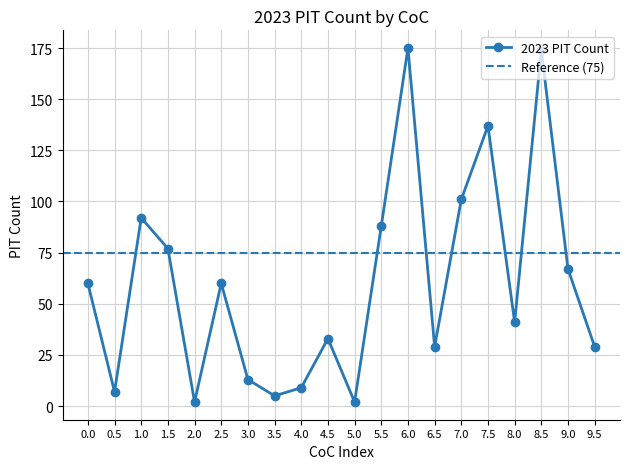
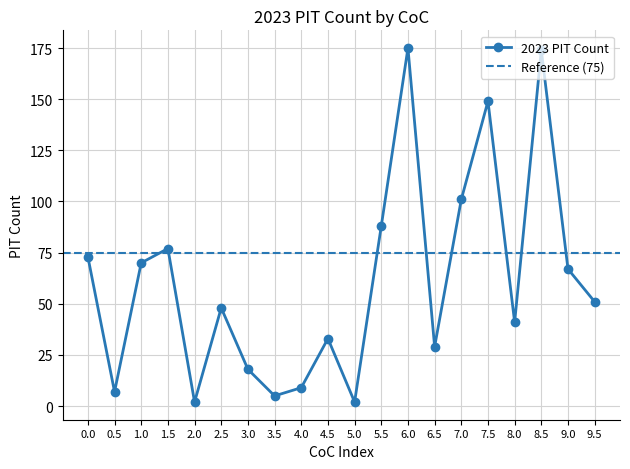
0.0: 60 -> 73
1.0: 92 -> 70
2.5: 60 -> 48
3.0: 13 -> 18
7.5: 137 -> 149
9.5: 29 -> 51
